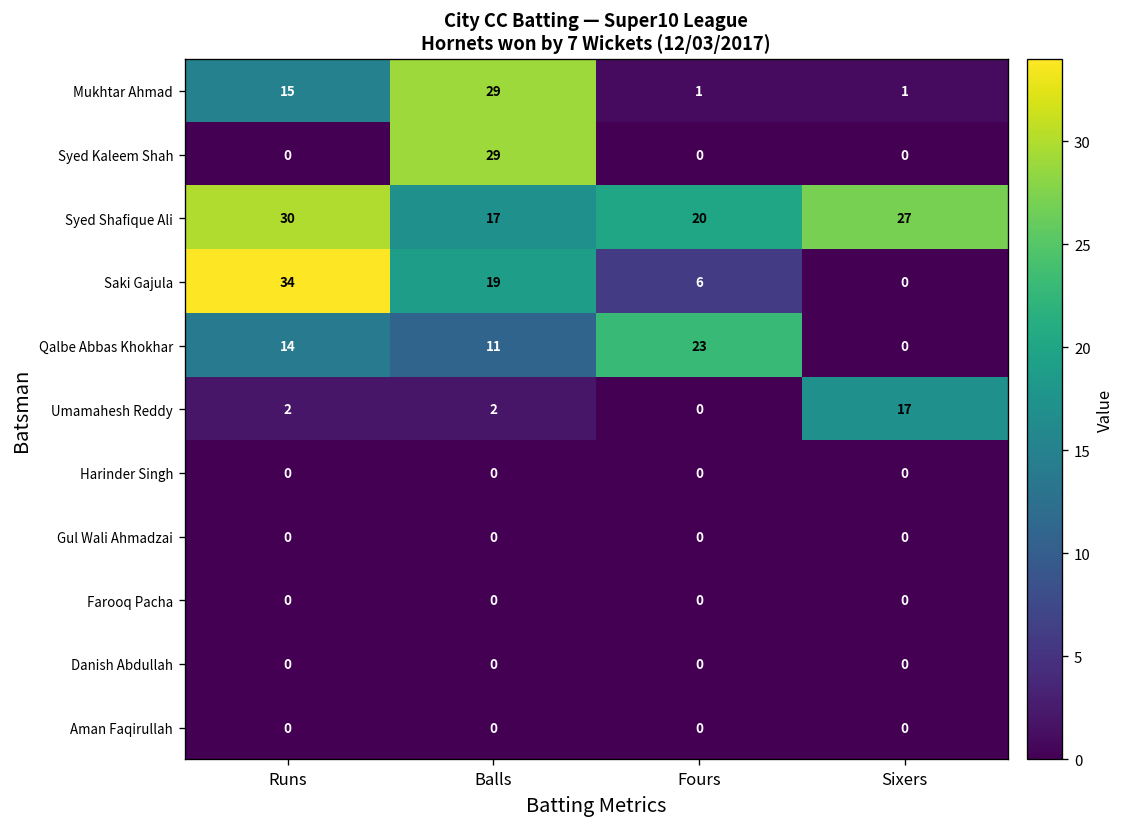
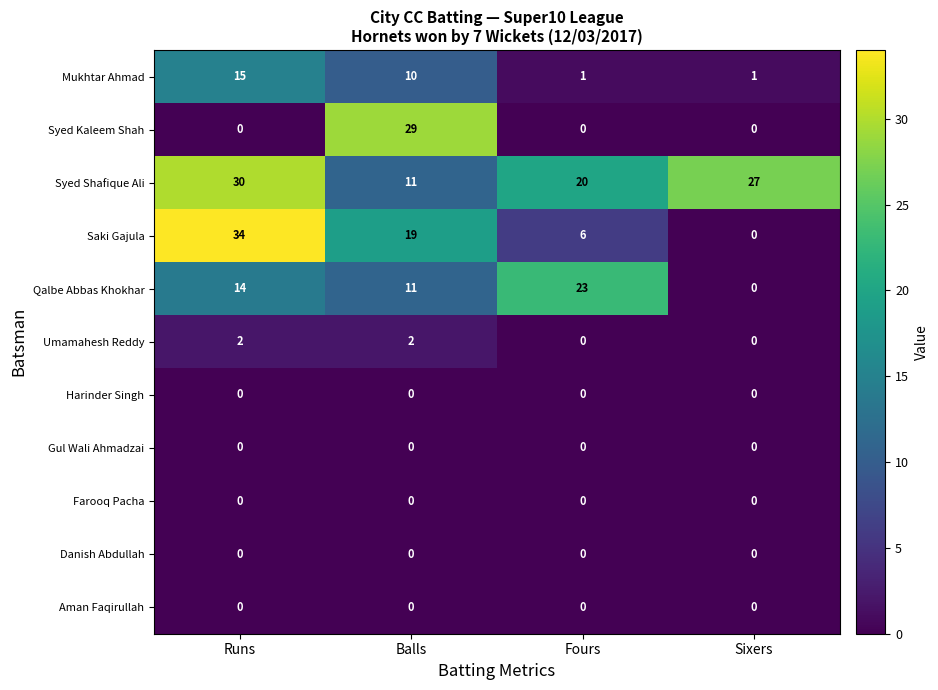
Mukhtar Ahmad, Balls: 29 -> 10
Syed Shafique Ali, Balls: 17 -> 11
Umamahesh Reddy, Sixers: 17 -> 0
